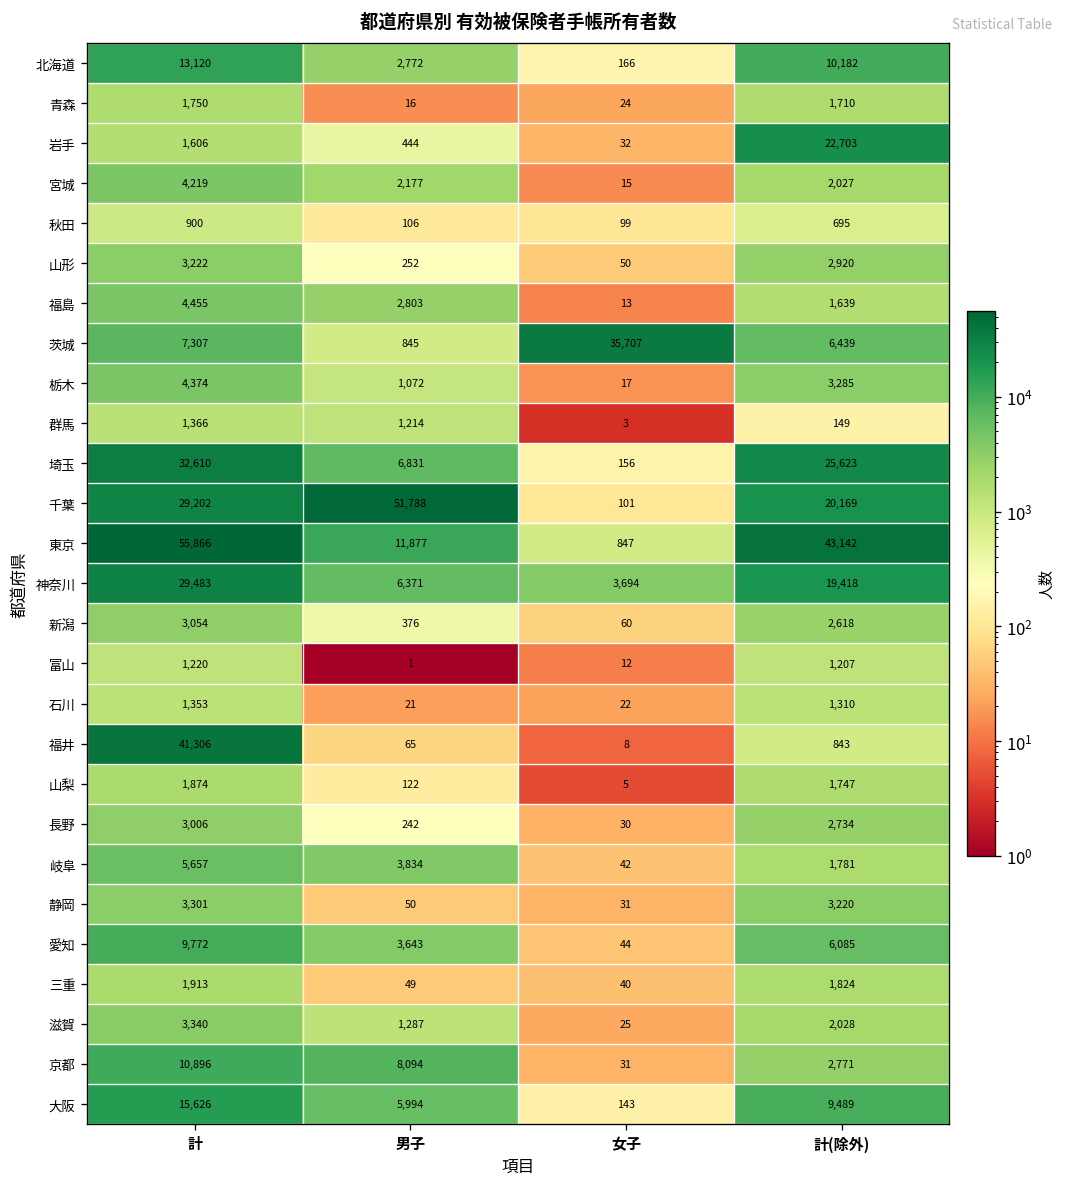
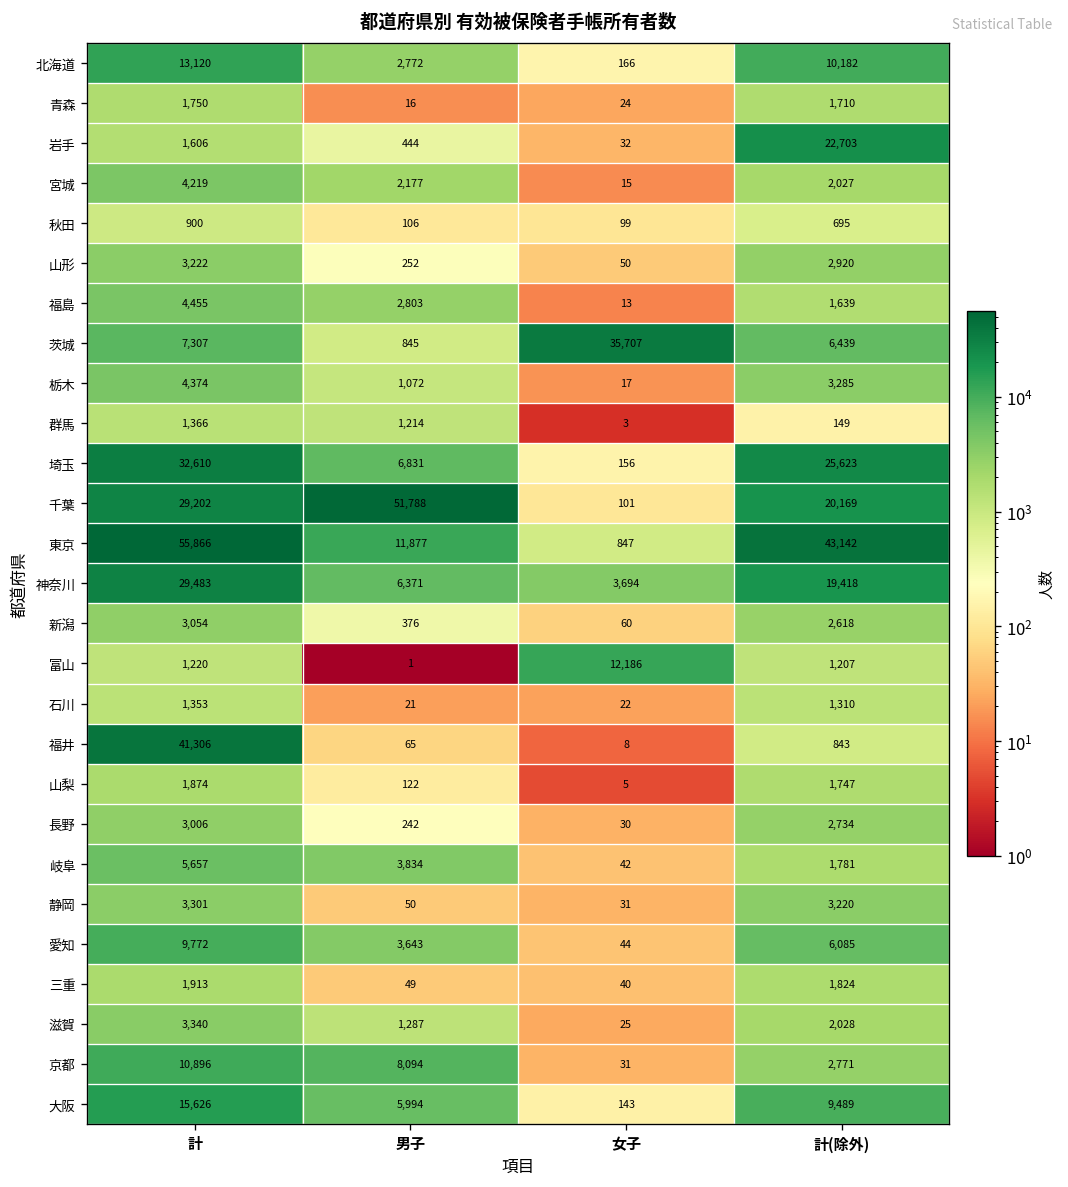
富山, 女子: 12 -> 12,186
